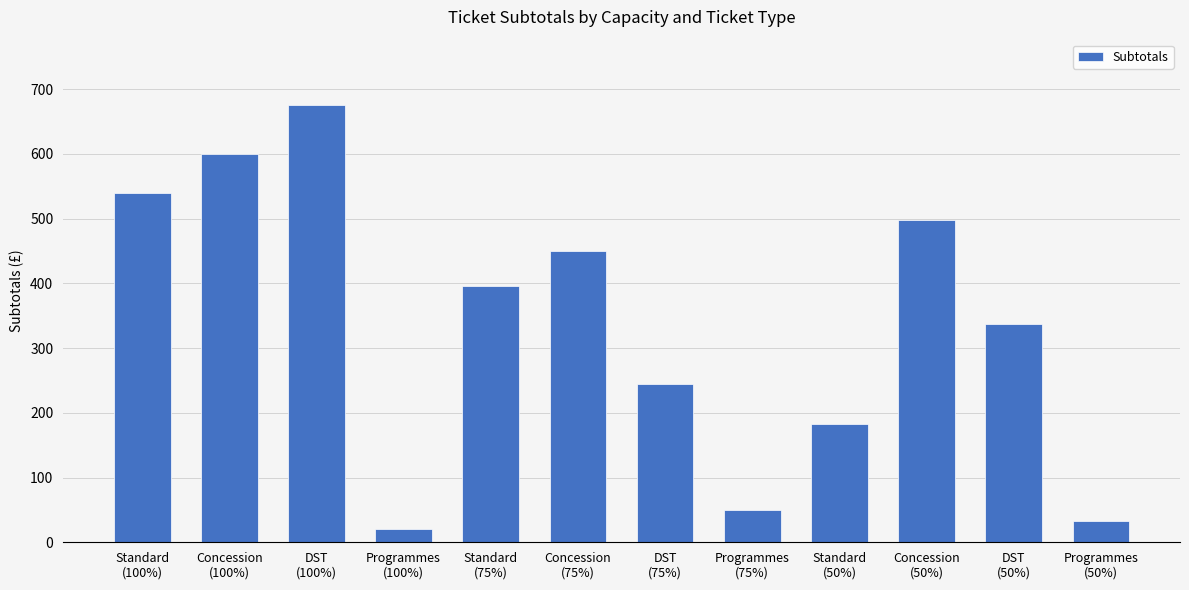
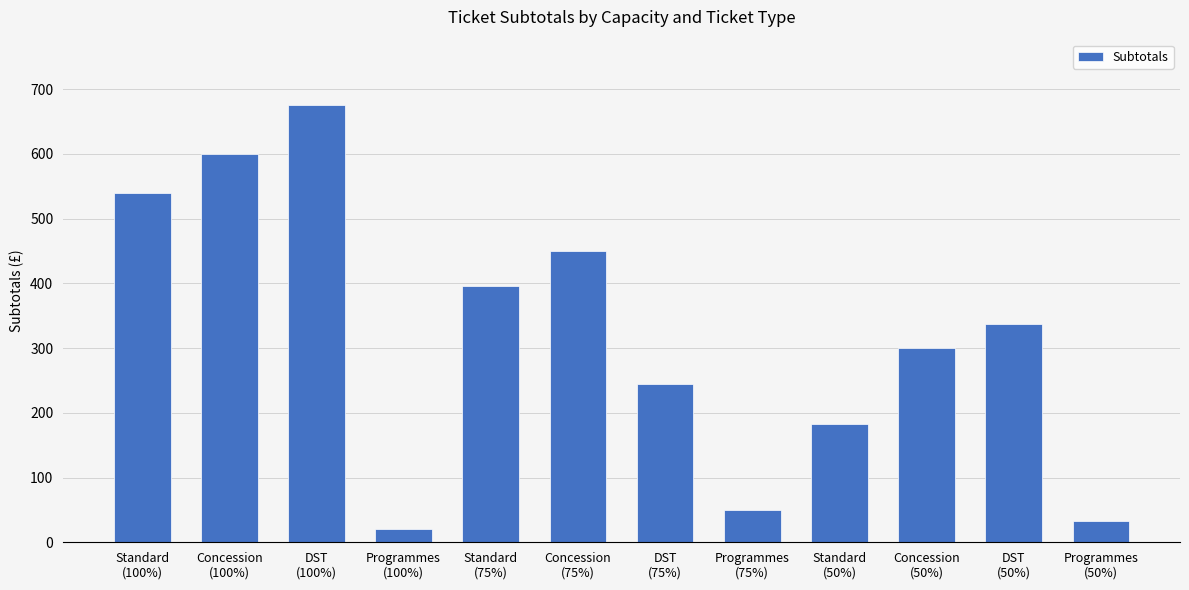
Concession (50%): 500 -> 300
